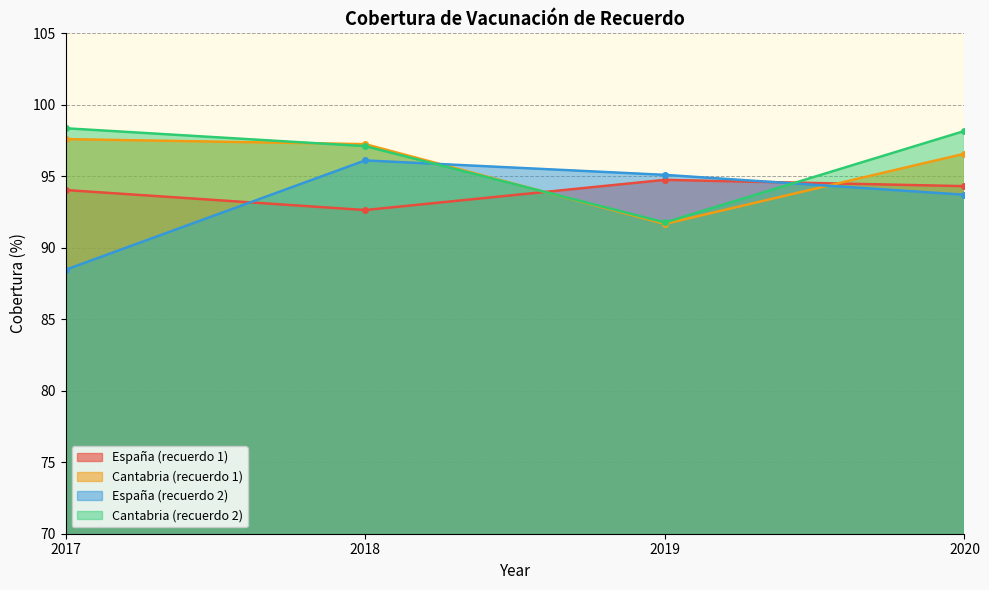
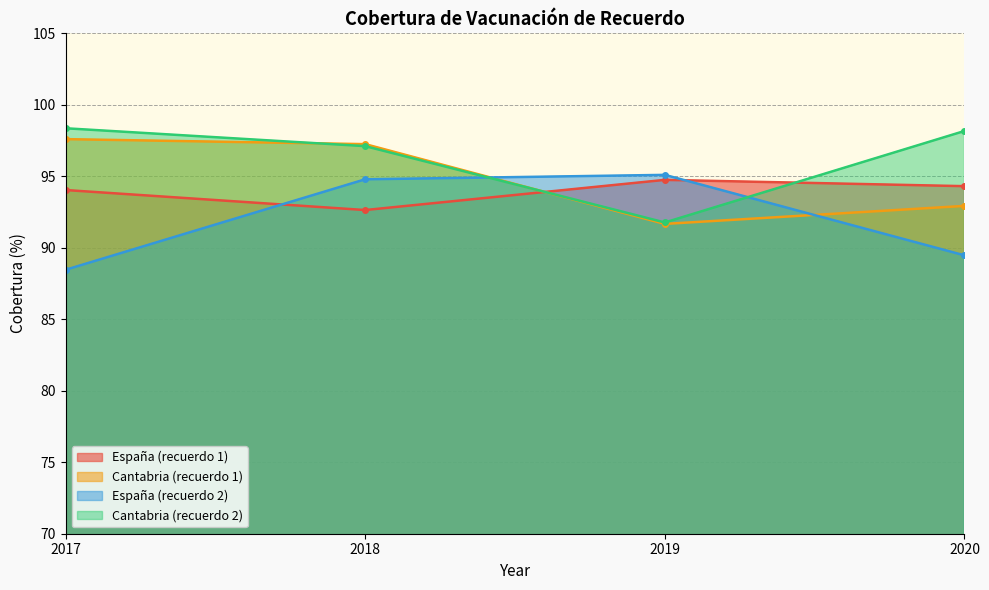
España (recuerdo 2), 2018: 96.1 -> 94.8
Cantabria (recuerdo 1), 2020: 96.6 -> 92.9
España (recuerdo 2), 2020: 93.7 -> 89.5
